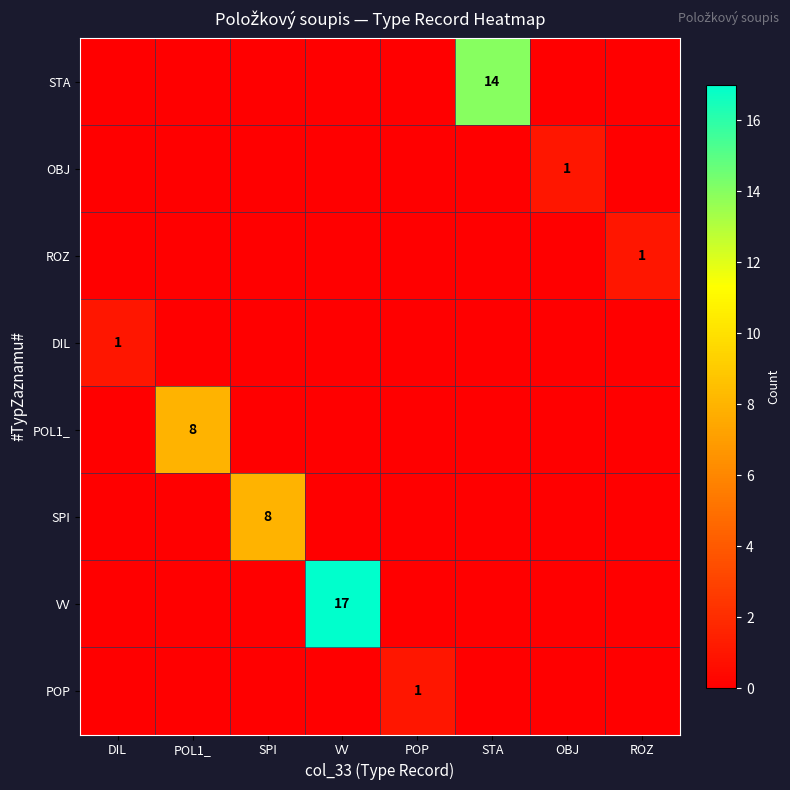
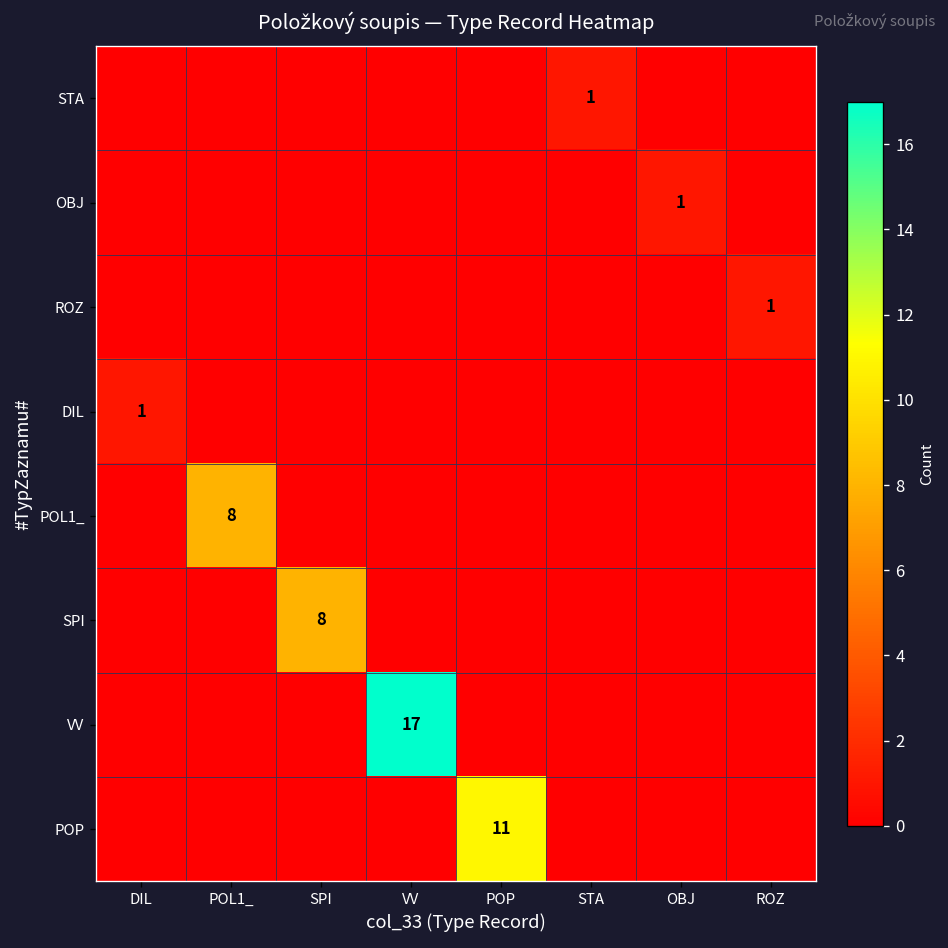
STA, STA: 14 -> 1
POP, POP: 1 -> 11
